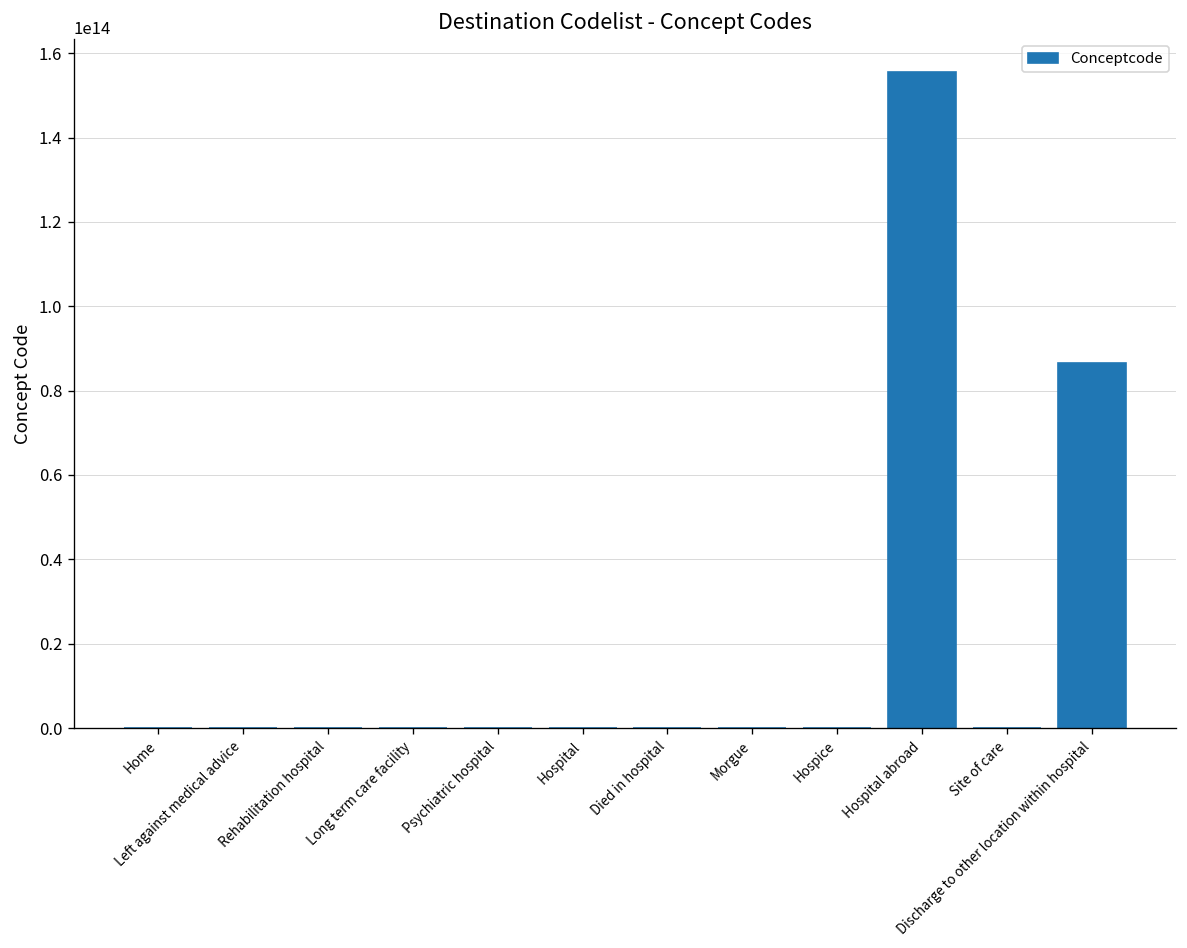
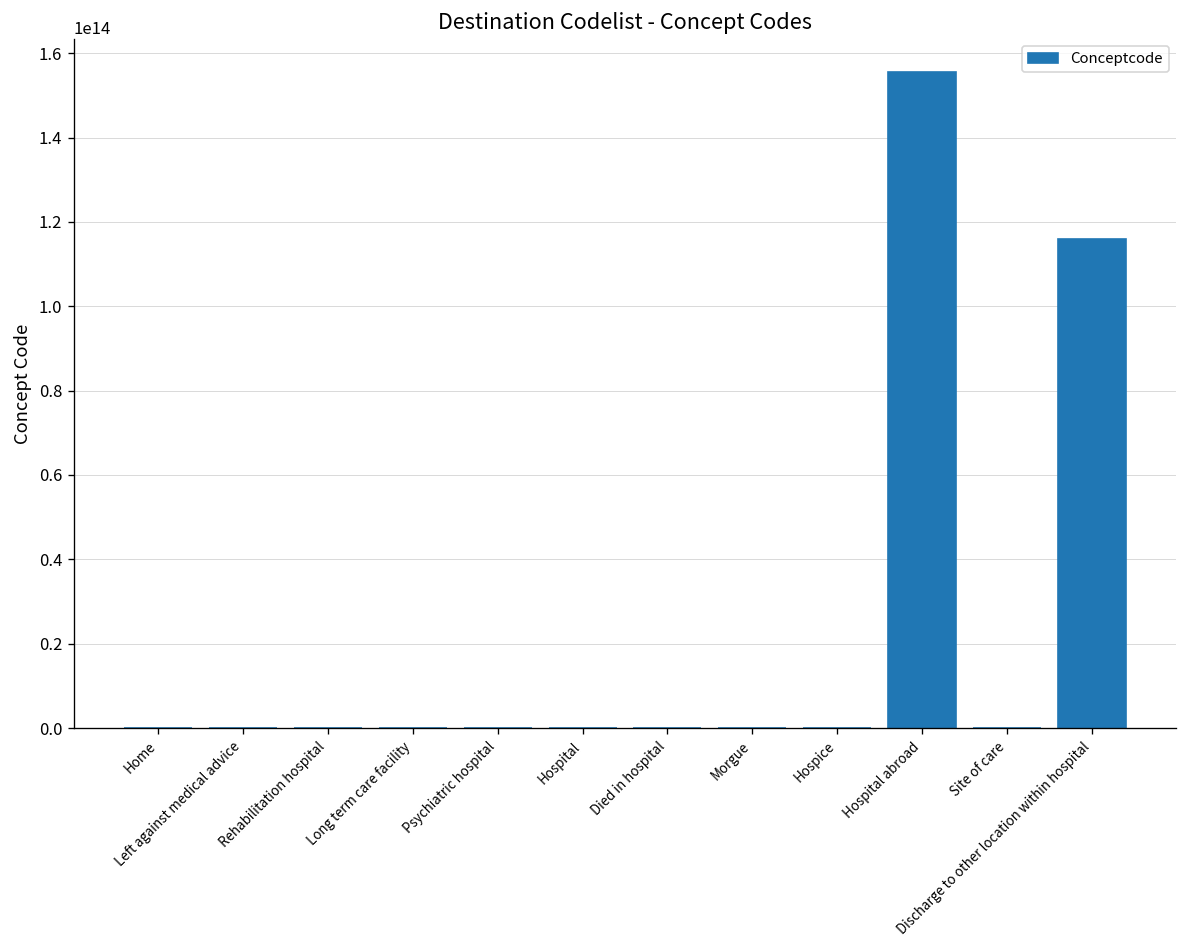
Discharge to other location within hospital: 87000000000000 -> 116000000000000
